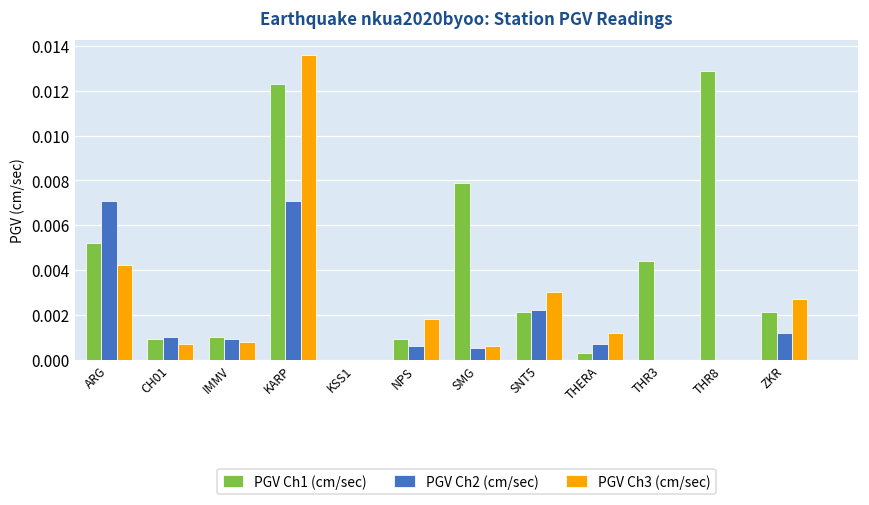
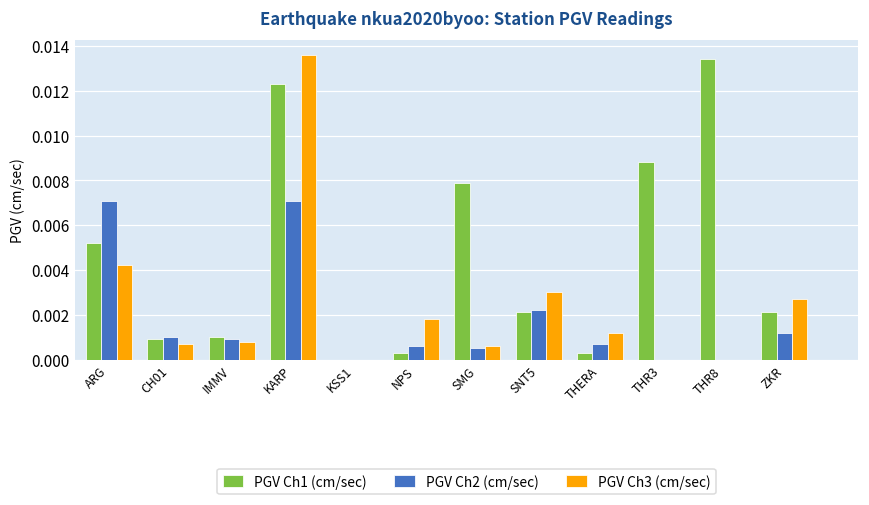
PGV Ch1 (cm/sec), NPS: 0.0009 -> 0.0003
PGV Ch1 (cm/sec), THR3: 0.0044 -> 0.0088
PGV Ch1 (cm/sec), THR8: 0.0129 -> 0.0134
